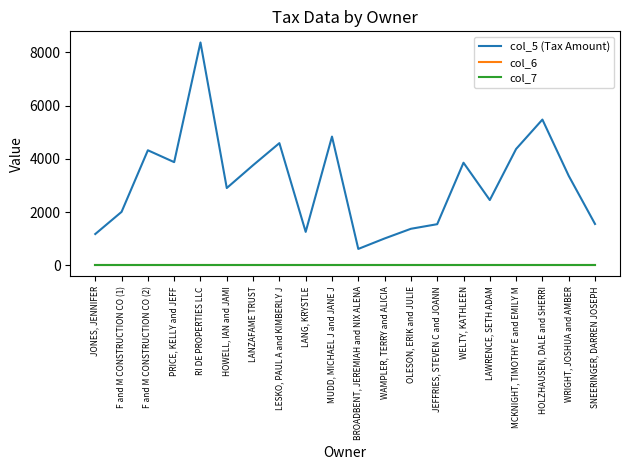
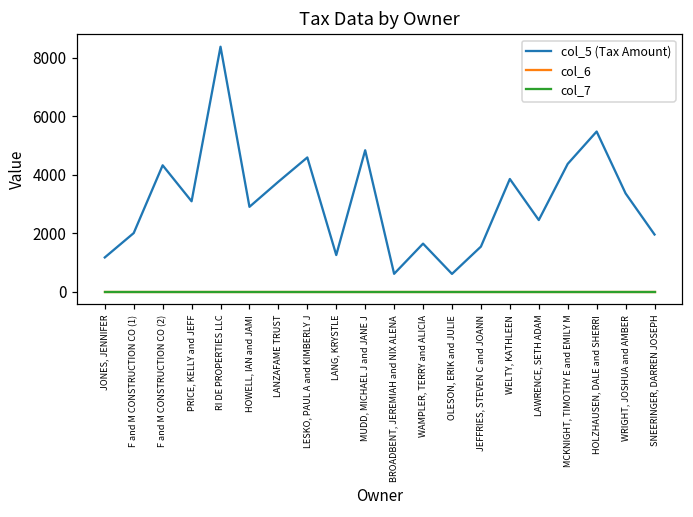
col_5 (Tax Amount), PRICE, KELLY and JEFF: 3900 -> 3100
col_5 (Tax Amount), WAMPLER, TERRY and ALICIA: 1000 -> 1600
col_5 (Tax Amount), OLESON, ERIK and JULIE: 1400 -> 600
col_5 (Tax Amount), SNEERINGER, DARREN JOSEPH: 1600 -> 2000
